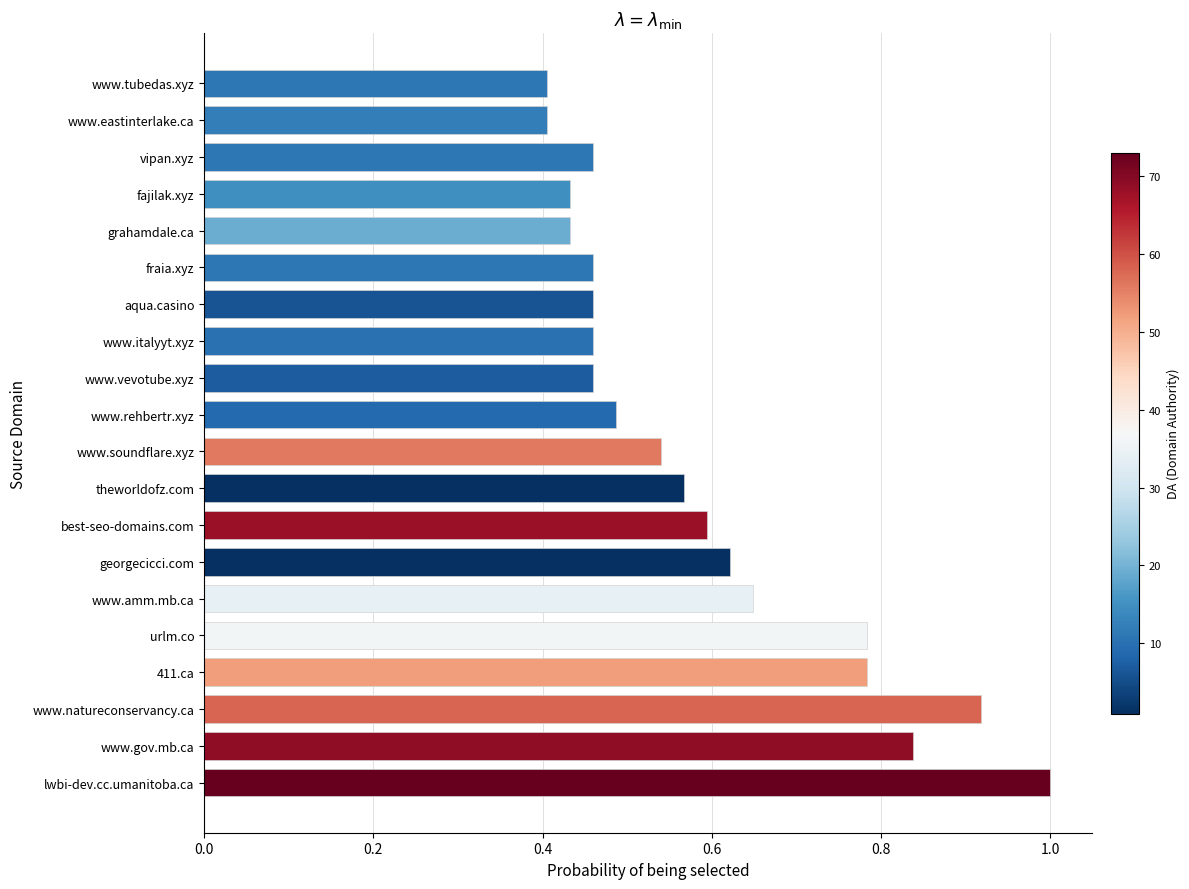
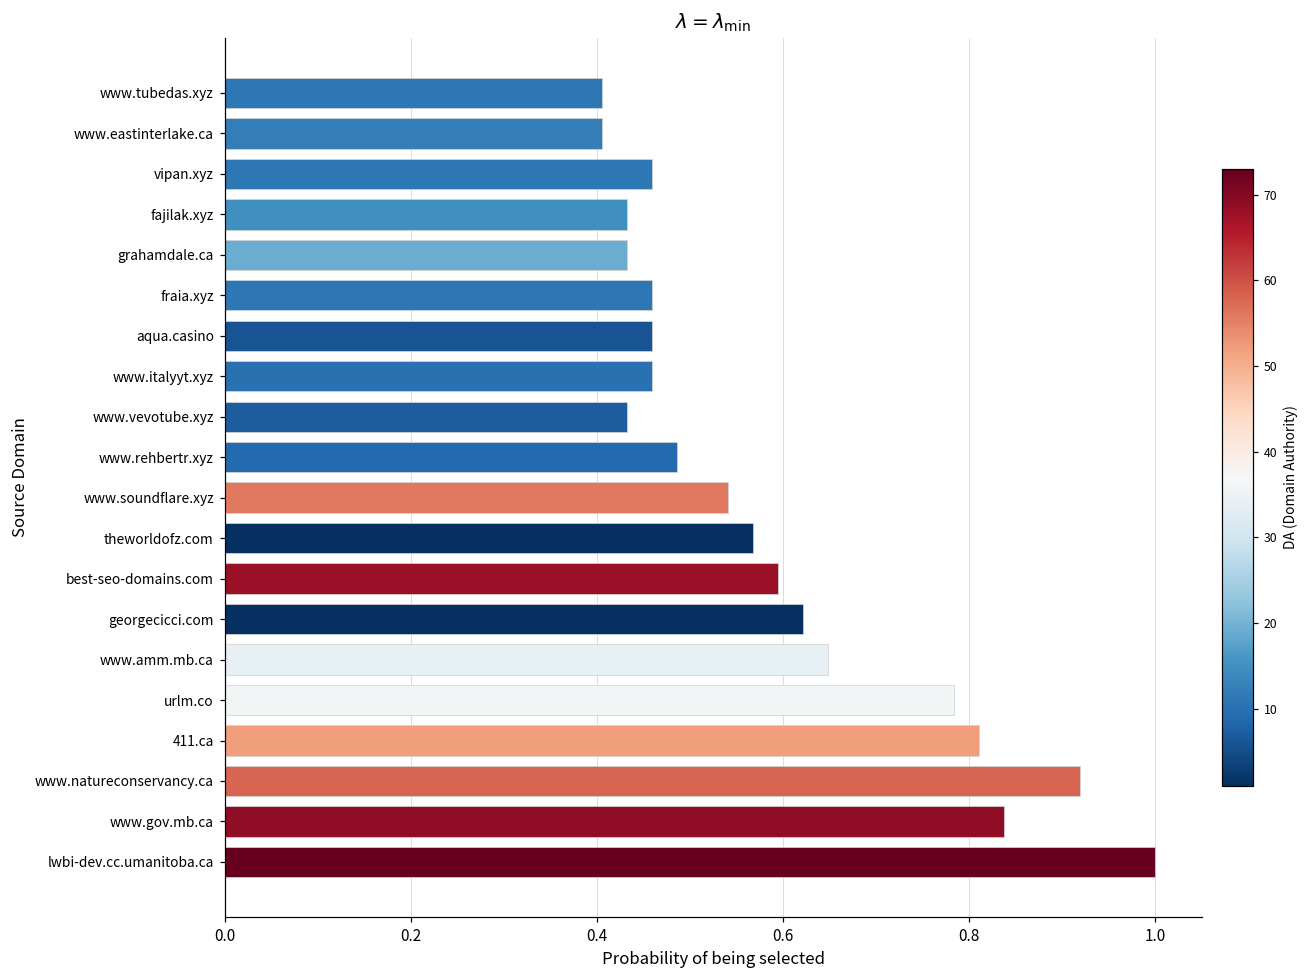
www.vevotube.xyz: 0.46 -> 0.43
411.ca: 0.78 -> 0.81
